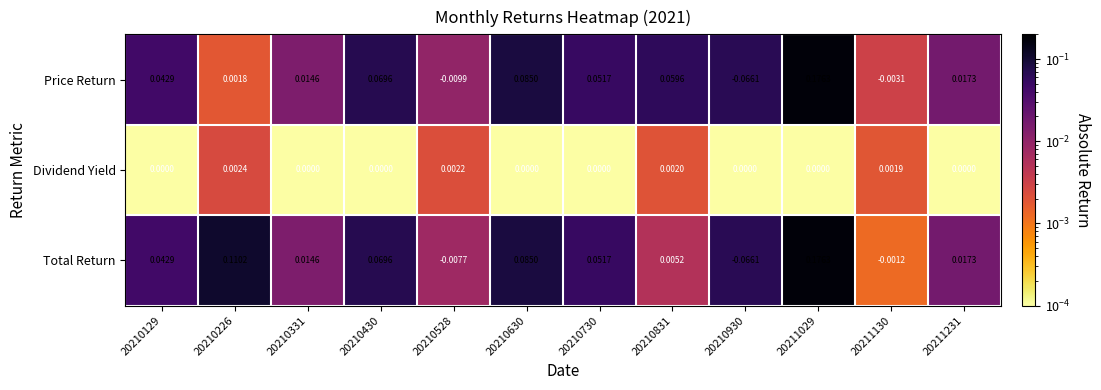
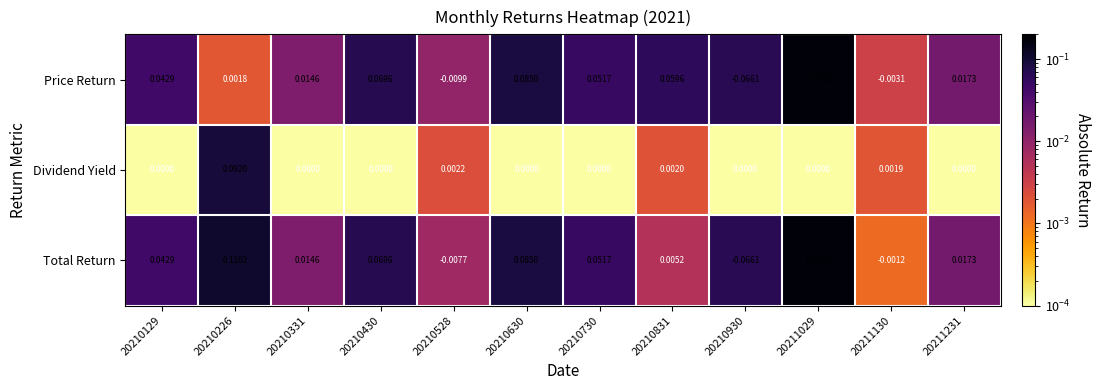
Dividend Yield, 20210226: 0.0024 -> 0.0920
